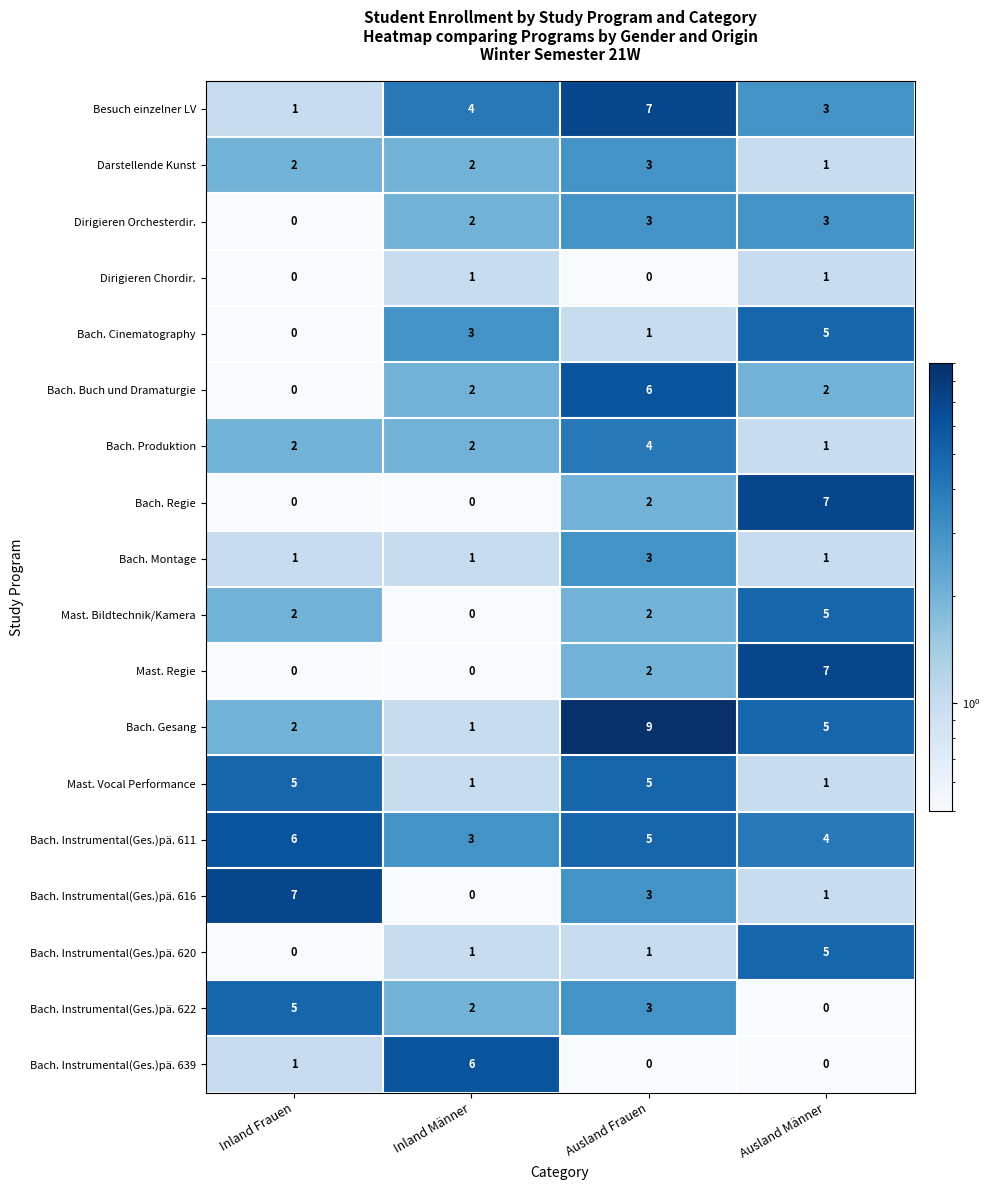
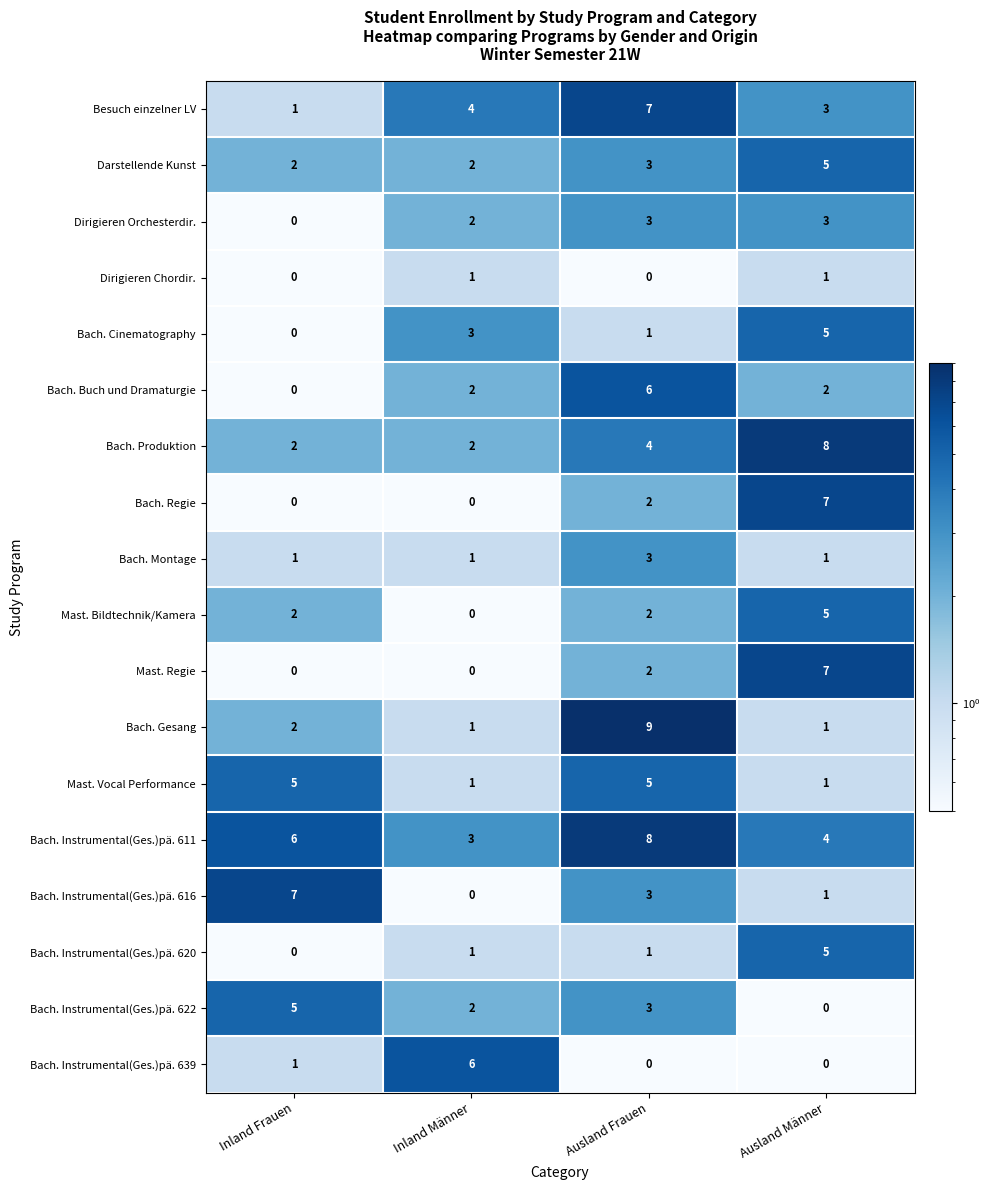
Darstellende Kunst, Ausland Männer: 1 -> 5
Bach. Produktion, Ausland Männer: 1 -> 8
Bach. Gesang, Ausland Männer: 5 -> 1
Bach. Instrumental(Ges.)pä. 611, Ausland Frauen: 5 -> 8
